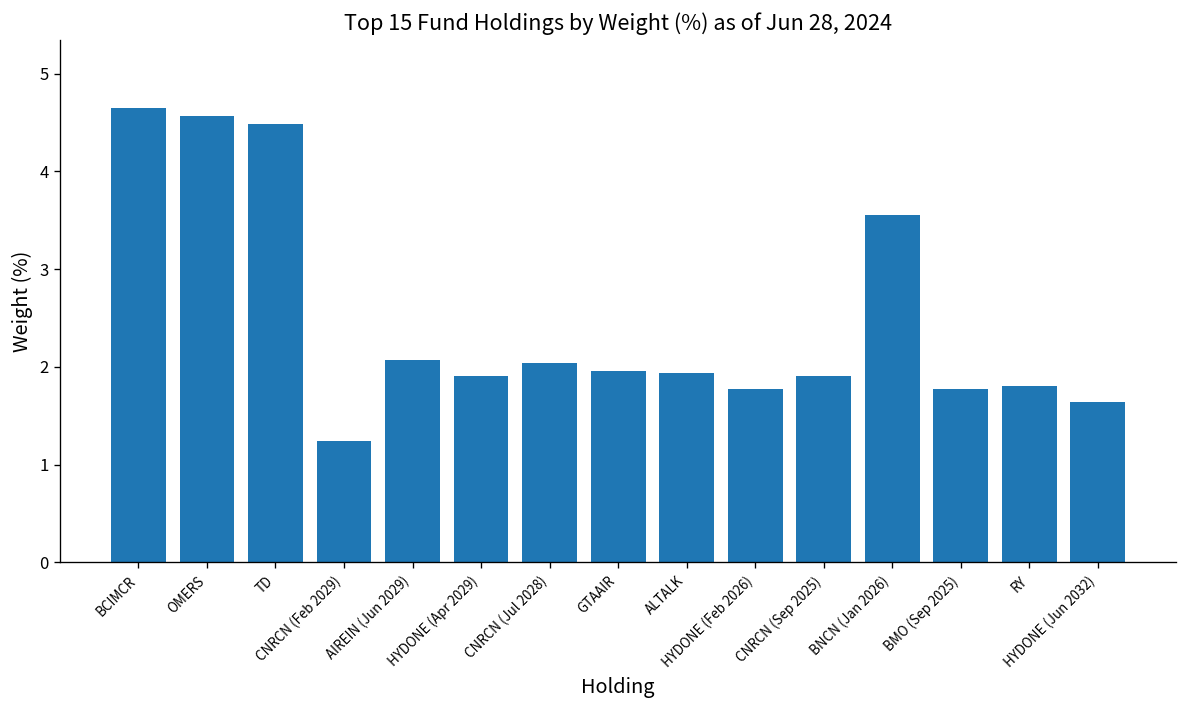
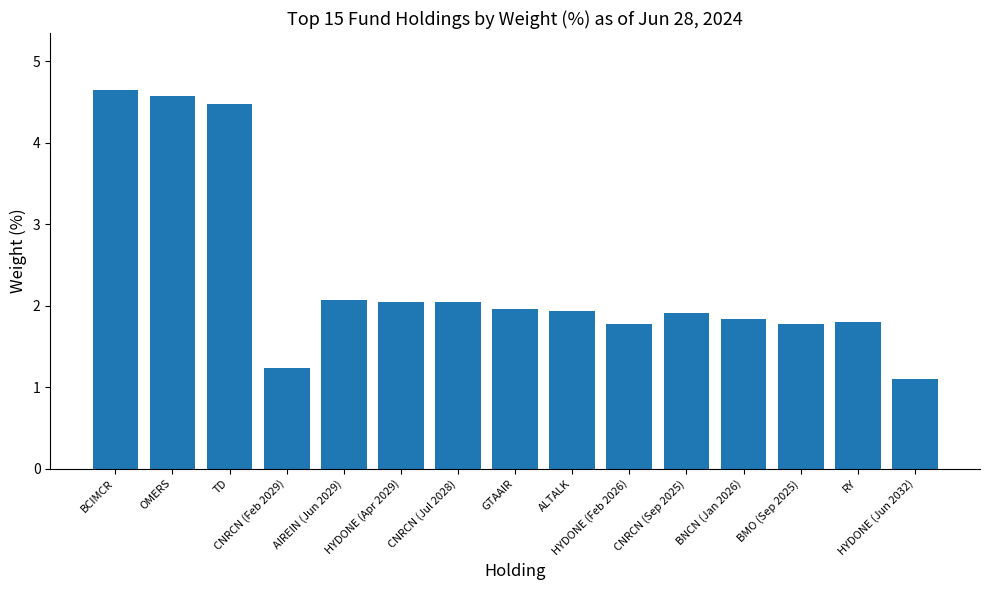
HYDONE (Apr 2029): 1.9 -> 2.1
BNCN (Jan 2026): 3.6 -> 1.8
HYDONE (Jun 2032): 1.6 -> 1.1
